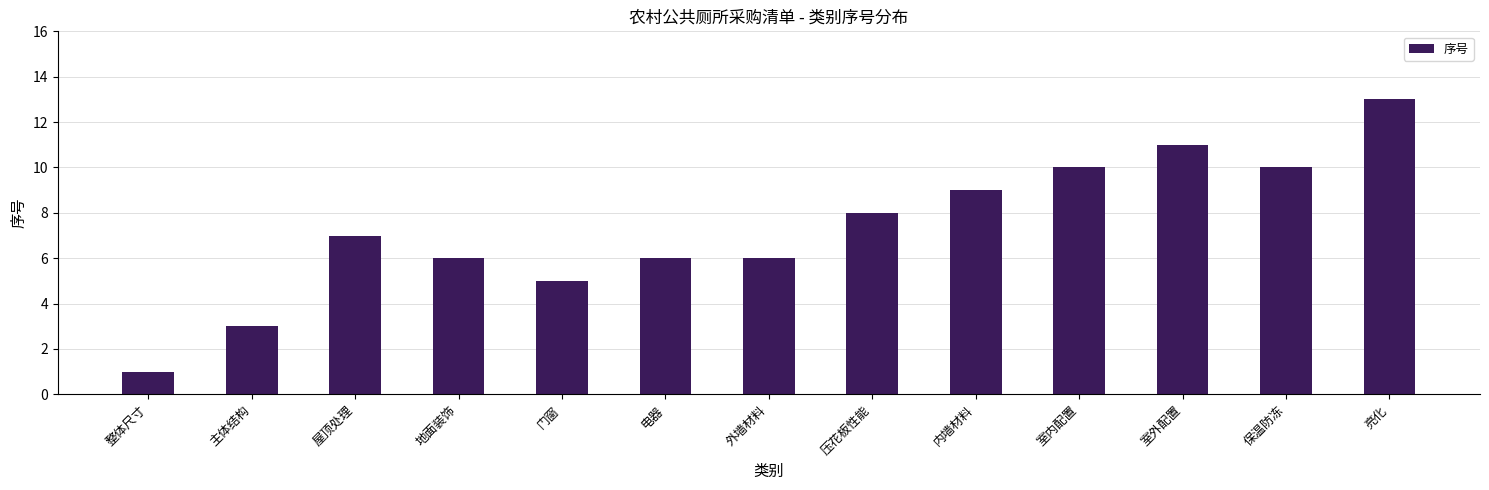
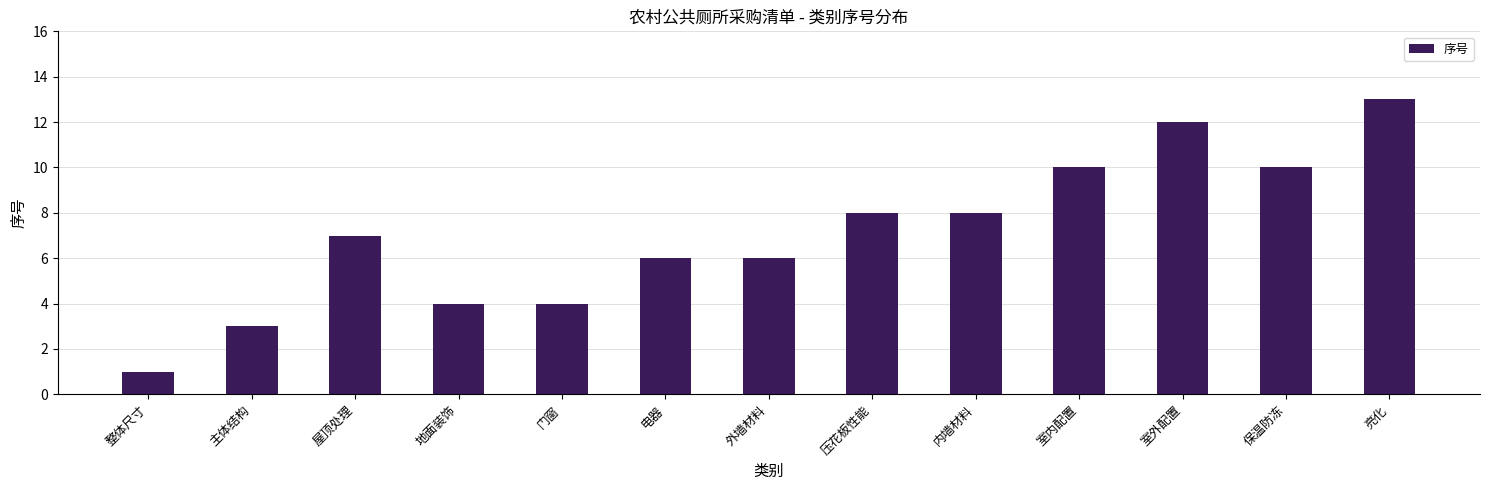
地面装饰: 6 -> 4
门窗: 5 -> 4
内墙材料: 9 -> 8
室外配置: 11 -> 12
